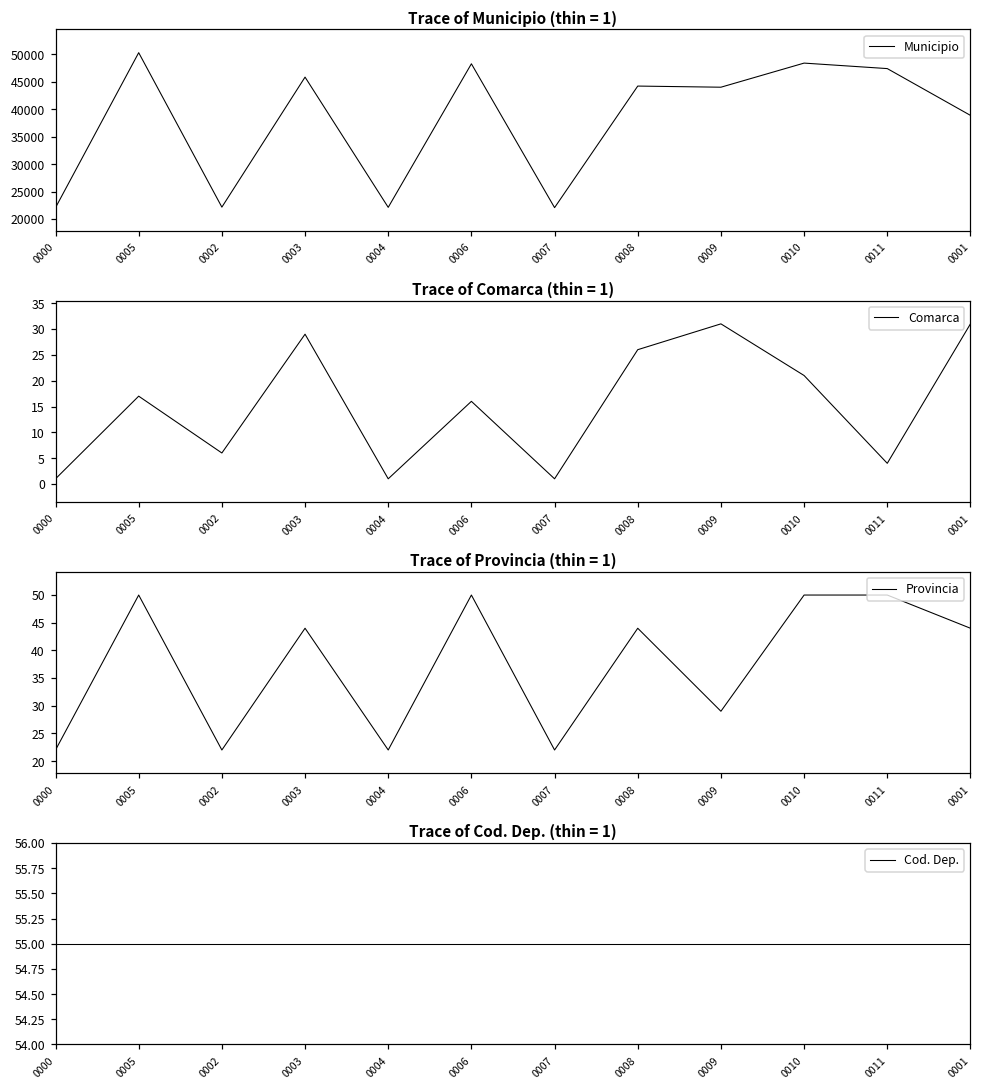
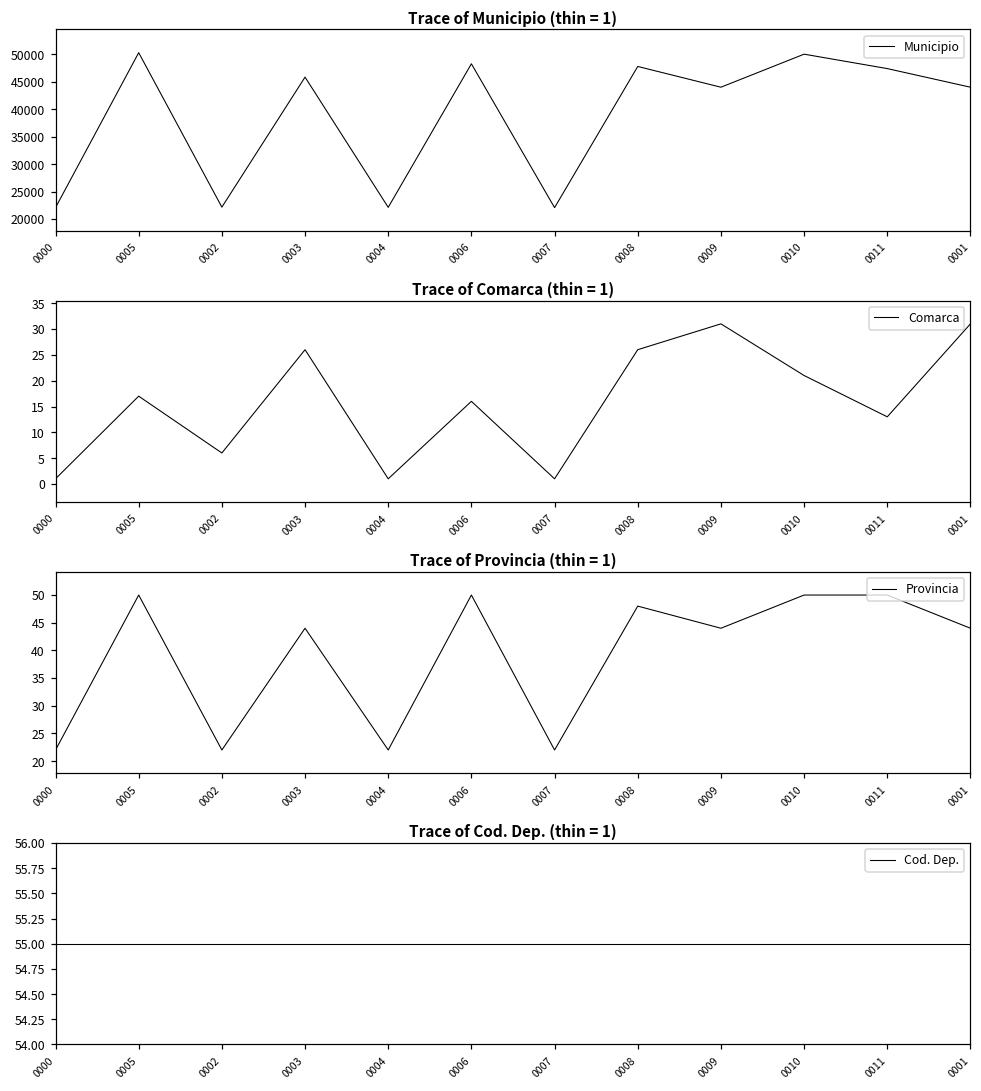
Trace of Municipio (thin = 1), 0008: 44000 -> 48000
Trace of Municipio (thin = 1), 0010: 48000 -> 50000
Trace of Municipio (thin = 1), 0001: 39000 -> 44000
Trace of Comarca (thin = 1), 0003: 29 -> 26
Trace of Comarca (thin = 1), 0011: 4 -> 13
Trace of Provincia (thin = 1), 0008: 44 -> 48
Trace of Provincia (thin = 1), 0009: 29 -> 44
